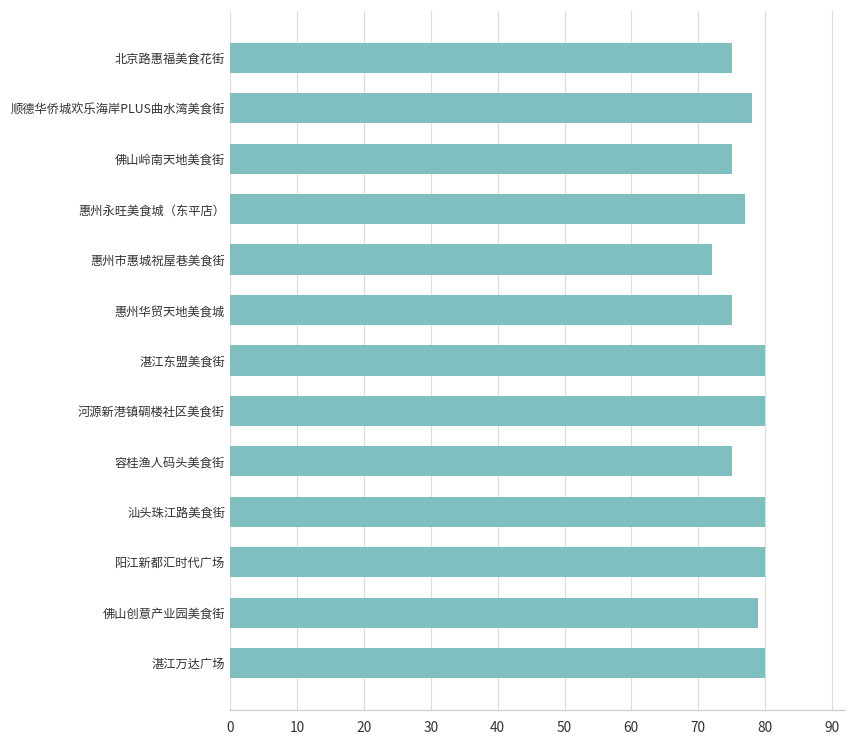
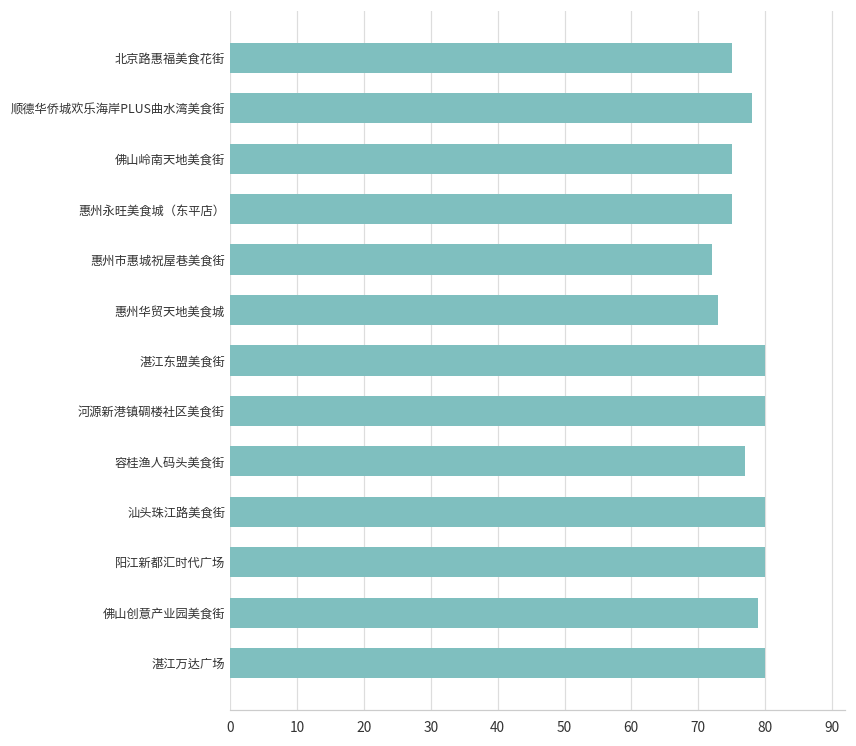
惠州永旺美食城（东平店）: 77 -> 75
惠州华贸天地美食城: 75 -> 73
容桂渔人码头美食街: 75 -> 77
